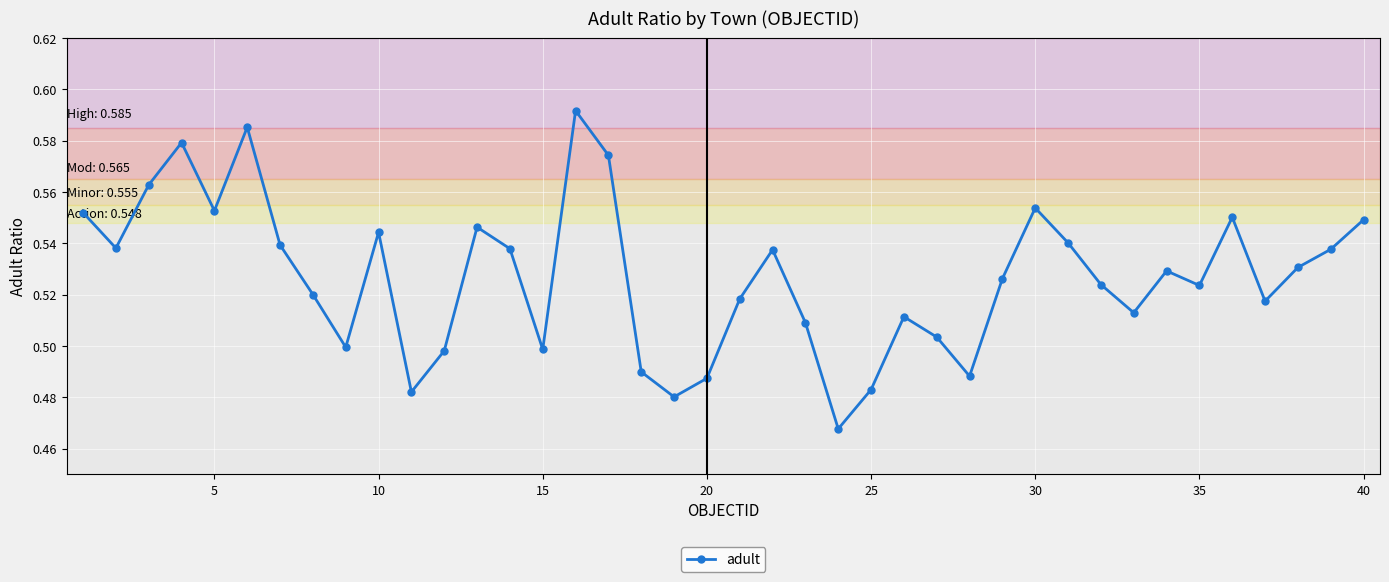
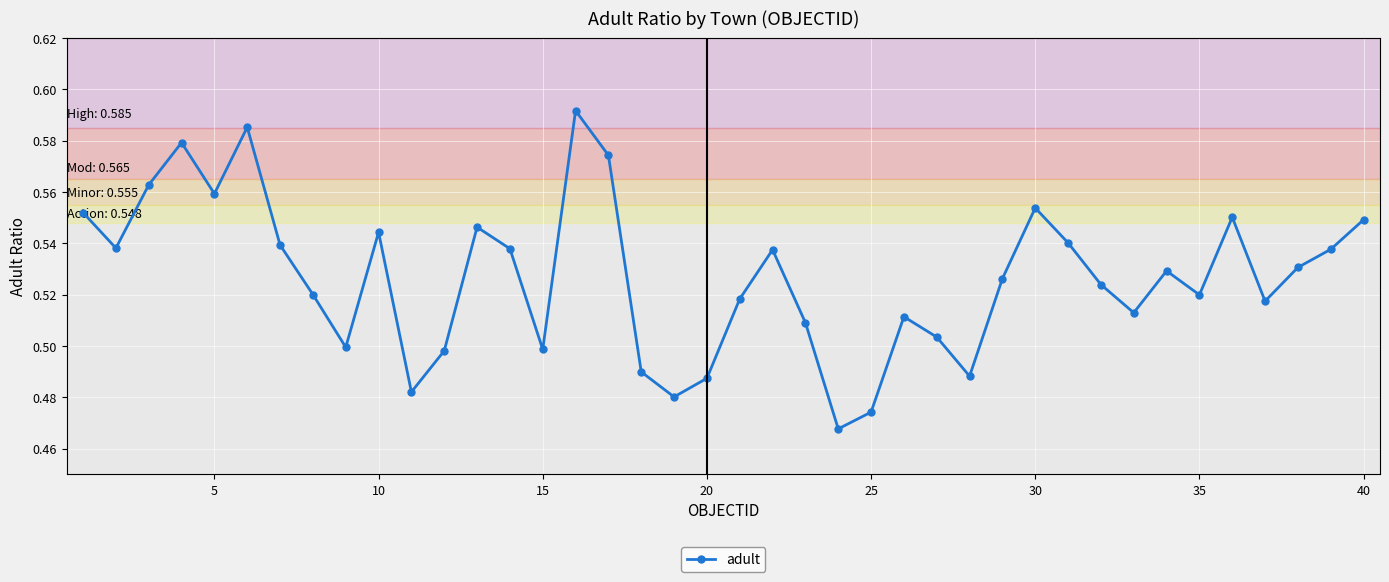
5: 0.553 -> 0.559
25: 0.483 -> 0.474
35: 0.524 -> 0.520
